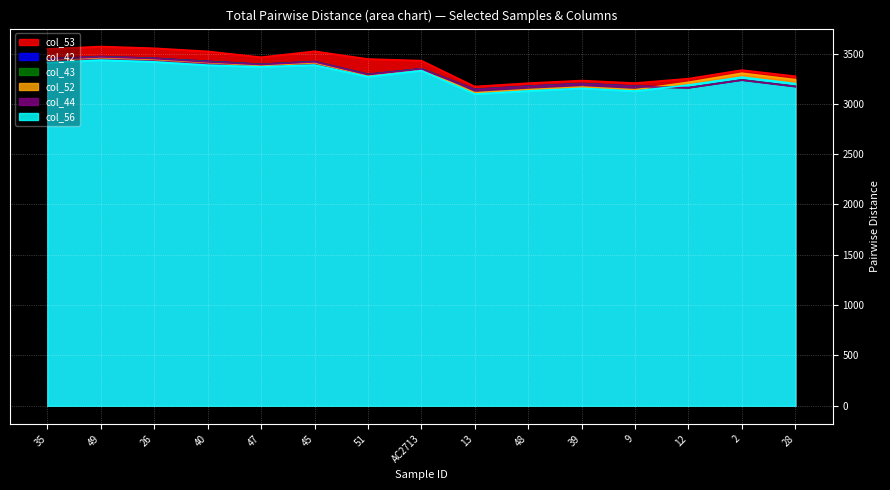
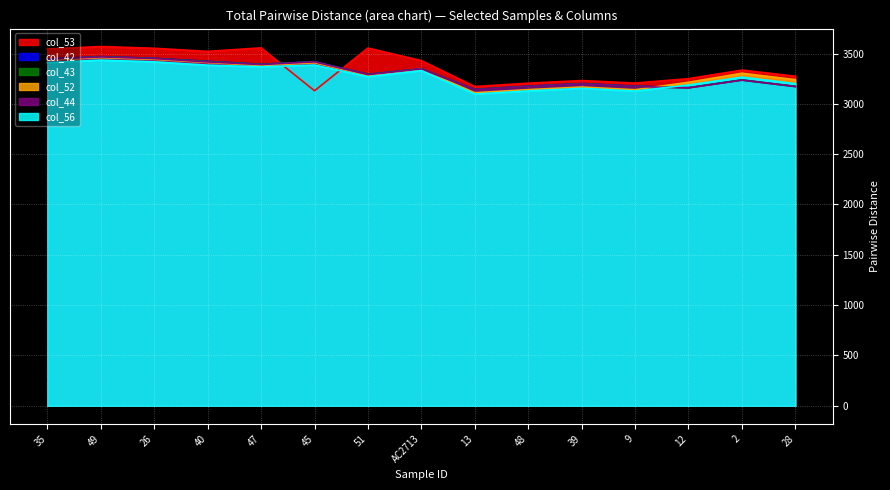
col_53, 47: 3460 -> 3560
col_53, 45: 3520 -> 3130
col_53, 51: 3450 -> 3550
